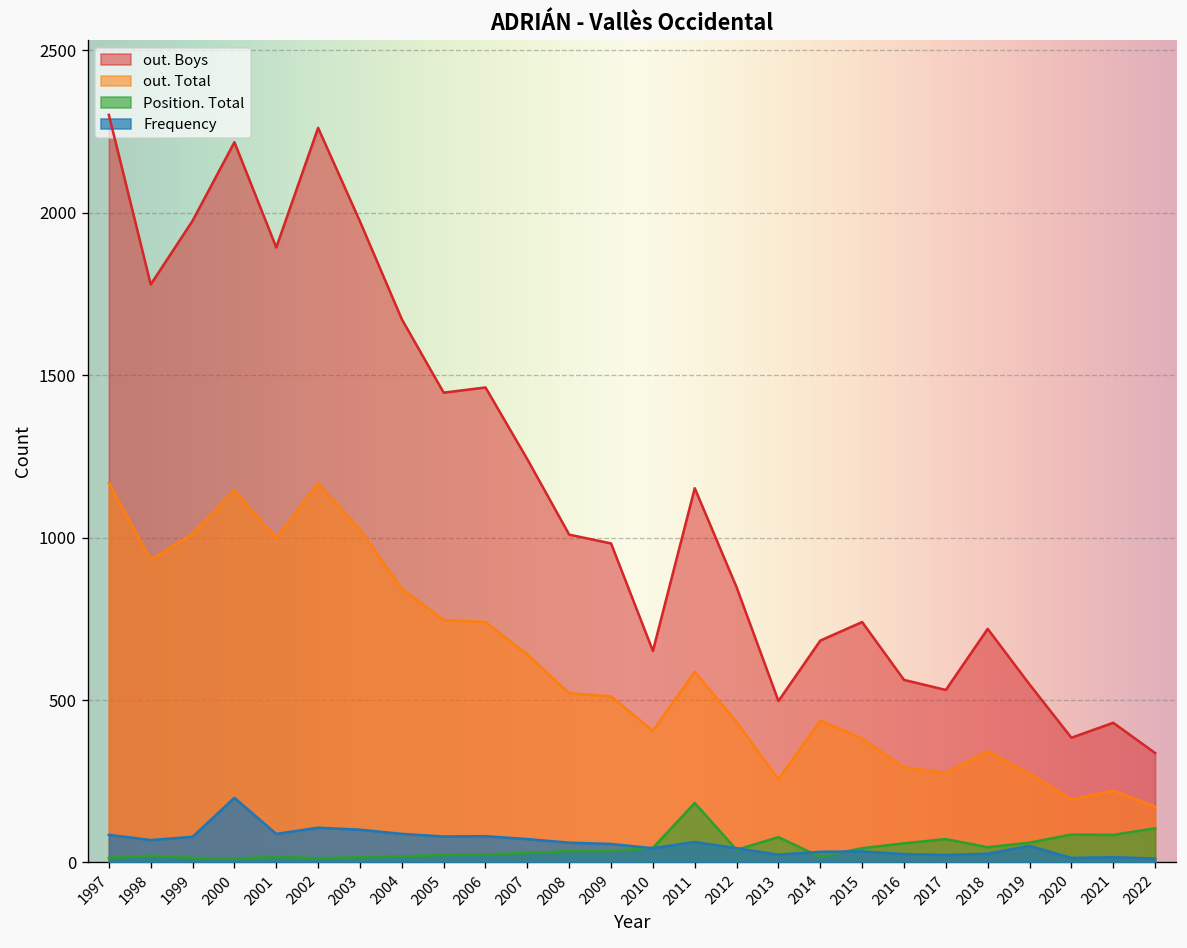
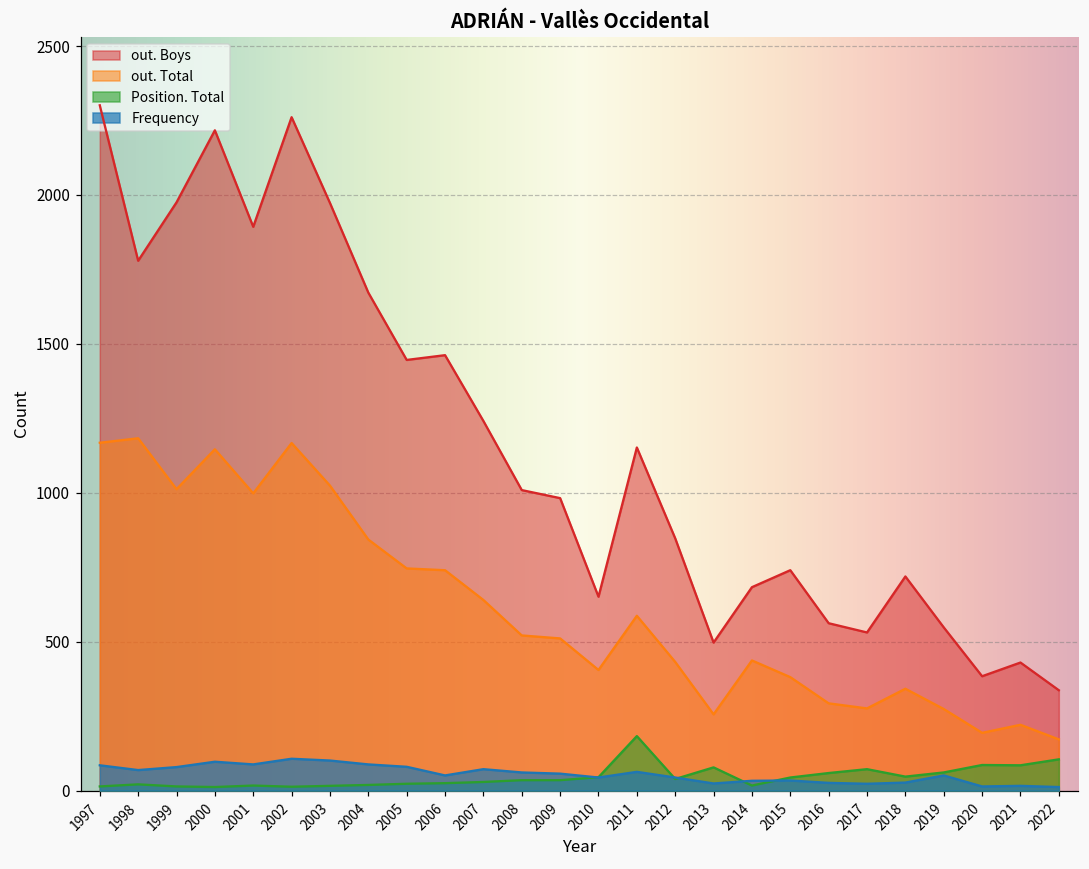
out. Total, 1998: 930 -> 1180
Frequency, 2000: 200 -> 100
Frequency, 2006: 80 -> 50
